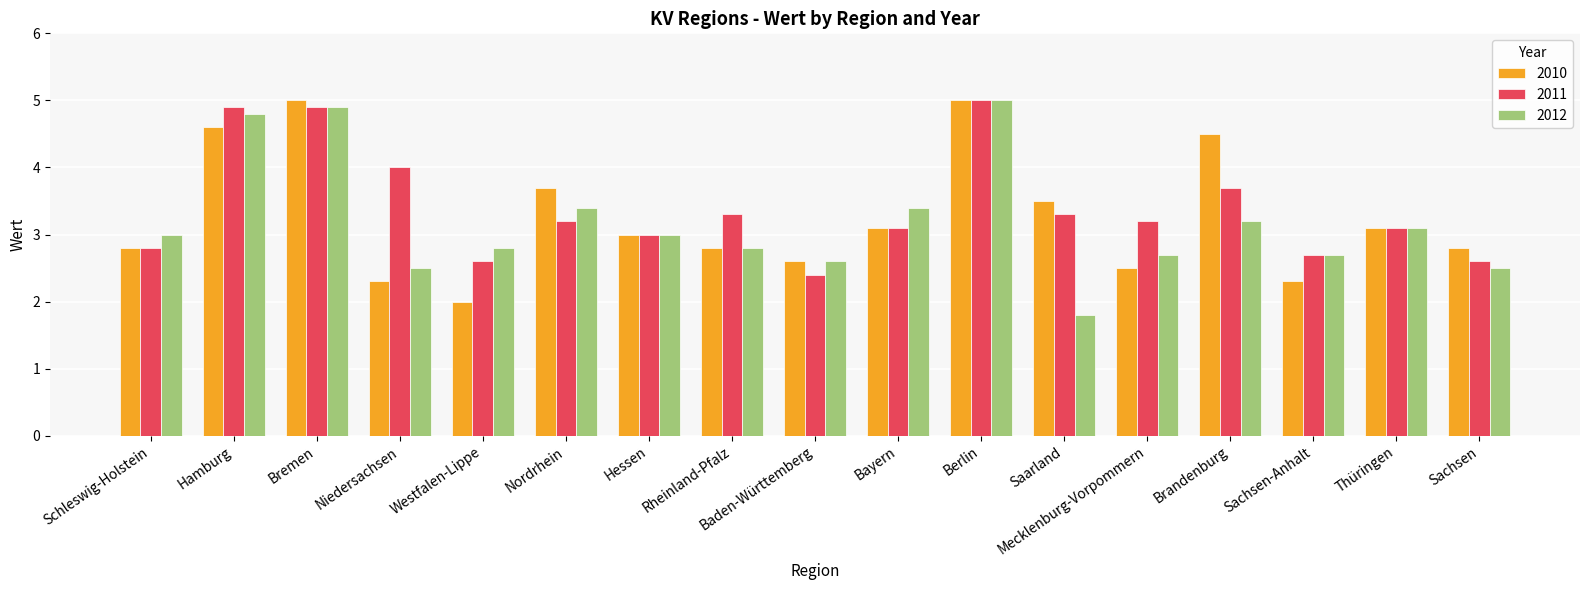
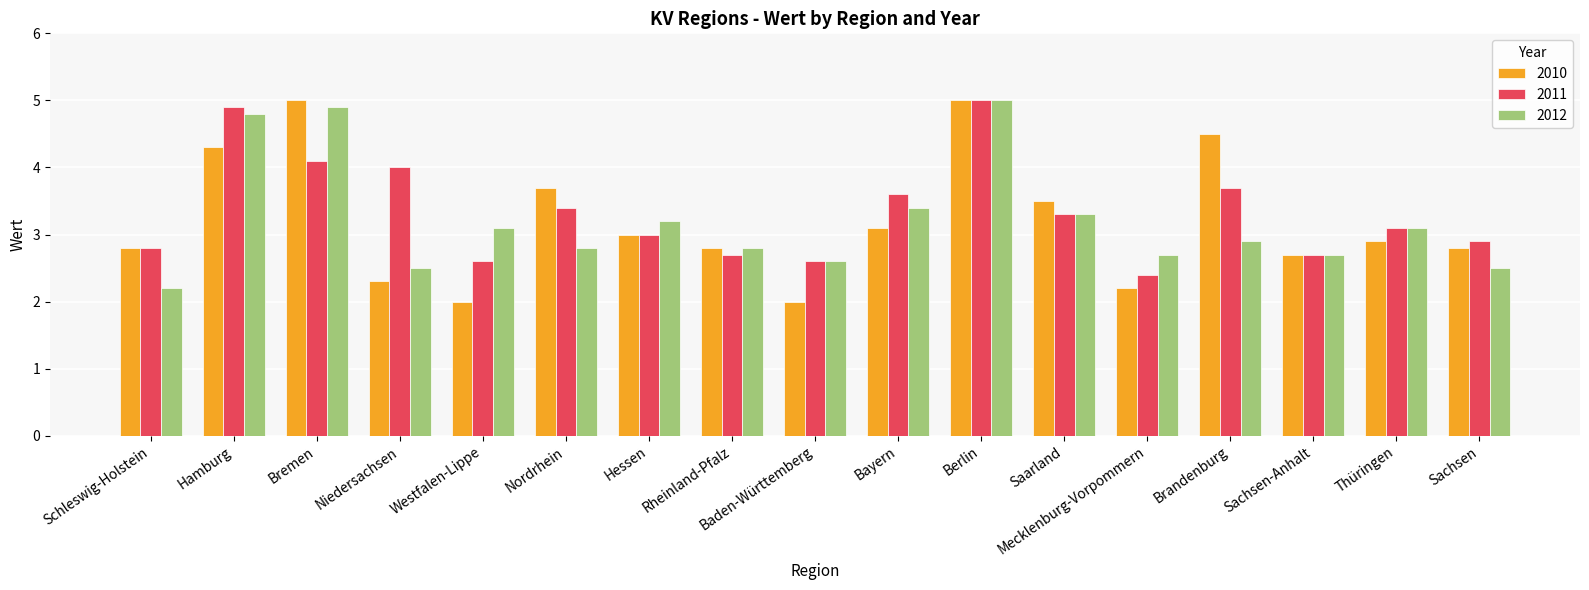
2012, Schleswig-Holstein: 3.0 -> 2.2
2010, Hamburg: 4.6 -> 4.3
2011, Bremen: 4.9 -> 4.1
2012, Westfalen-Lippe: 2.8 -> 3.1
2011, Nordrhein: 3.2 -> 3.4
2012, Nordrhein: 3.4 -> 2.8
2012, Hessen: 3.0 -> 3.2
2011, Rheinland-Pfalz: 3.3 -> 2.7
2010, Baden-Württemberg: 2.6 -> 2.0
2011, Baden-Württemberg: 2.4 -> 2.6
2011, Bayern: 3.1 -> 3.6
2012, Saarland: 1.8 -> 3.3
2010, Mecklenburg-Vorpommern: 2.5 -> 2.2
2011, Mecklenburg-Vorpommern: 3.2 -> 2.4
2012, Brandenburg: 3.2 -> 2.9
2010, Sachsen-Anhalt: 2.3 -> 2.7
2010, Thüringen: 3.1 -> 2.9
2011, Sachsen: 2.6 -> 2.9
